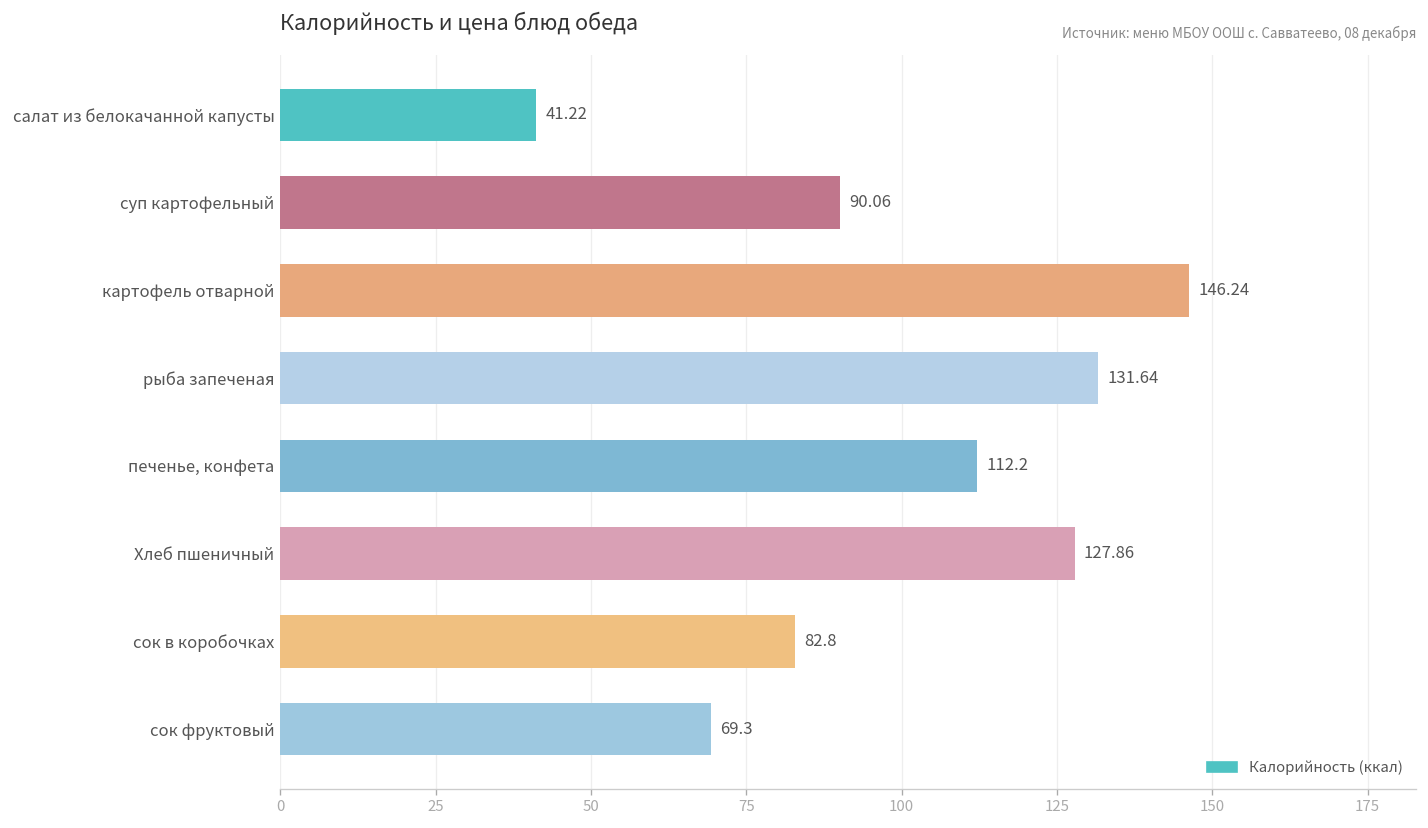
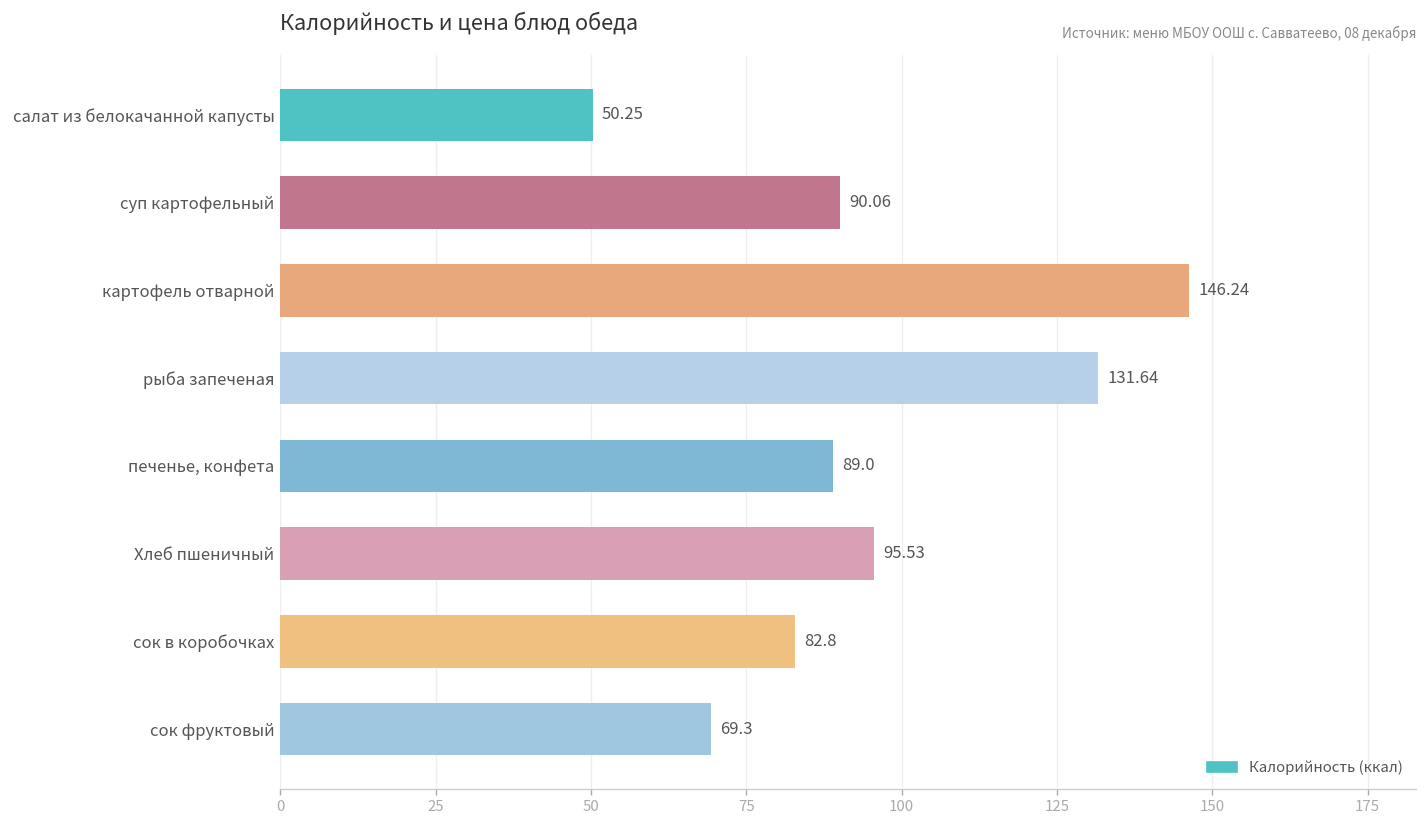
салат из белокачанной капусты: 41.22 -> 50.25
печенье, конфета: 112.2 -> 89.0
Хлеб пшеничный: 127.86 -> 95.53
